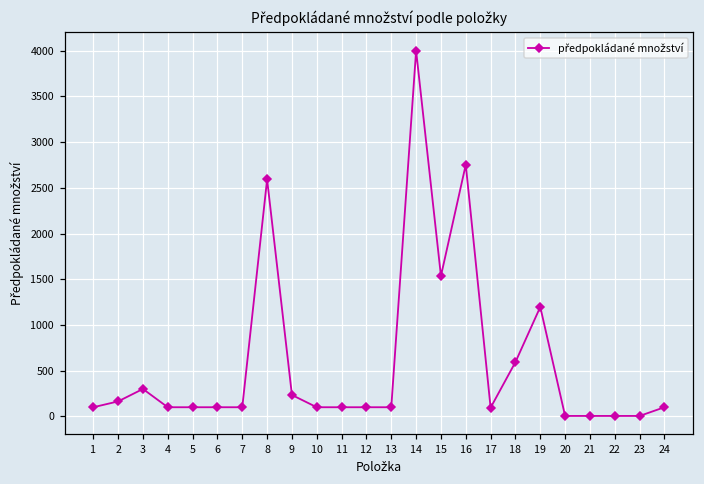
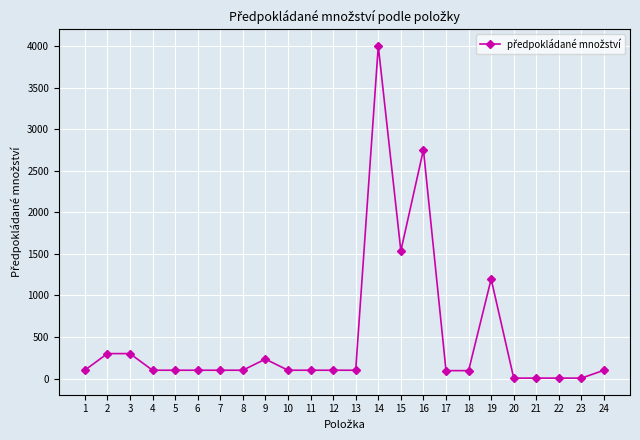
2: 200 -> 300
8: 2600 -> 100
18: 600 -> 100
